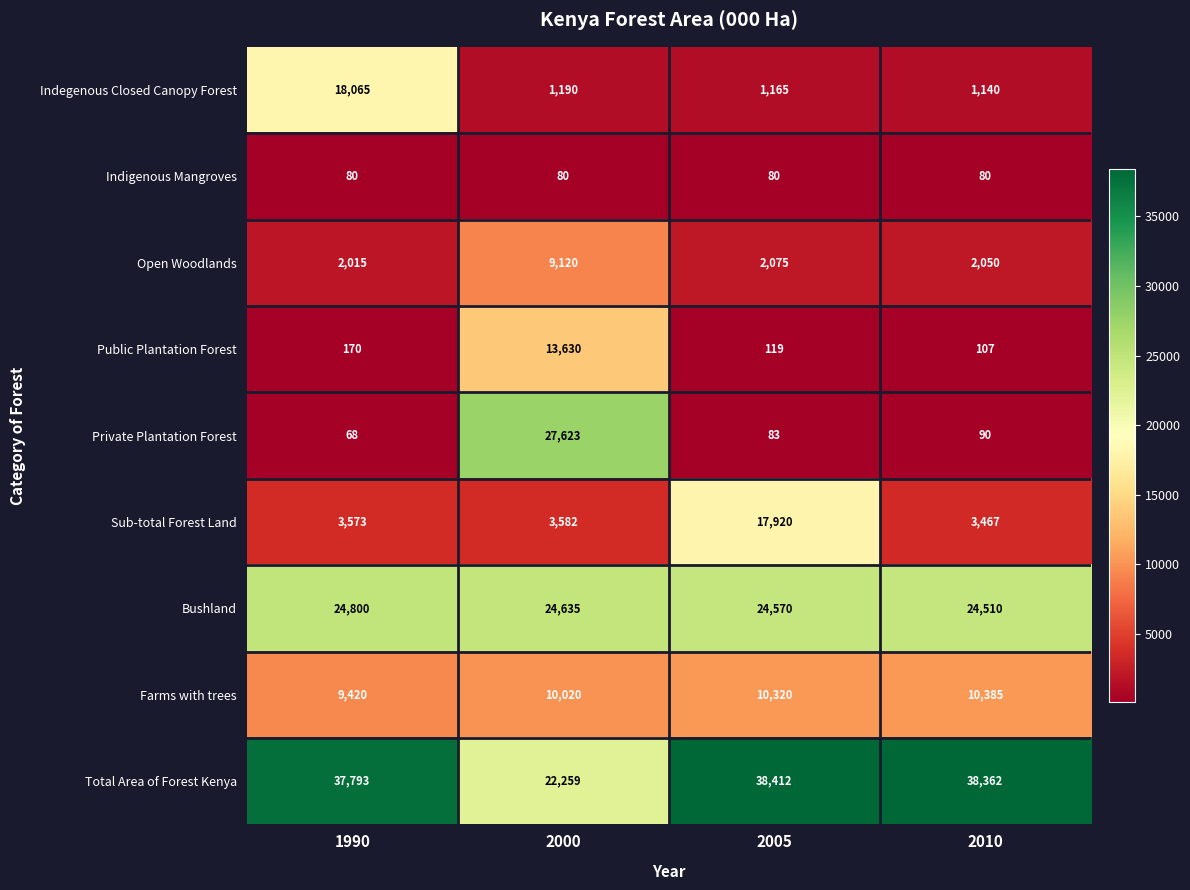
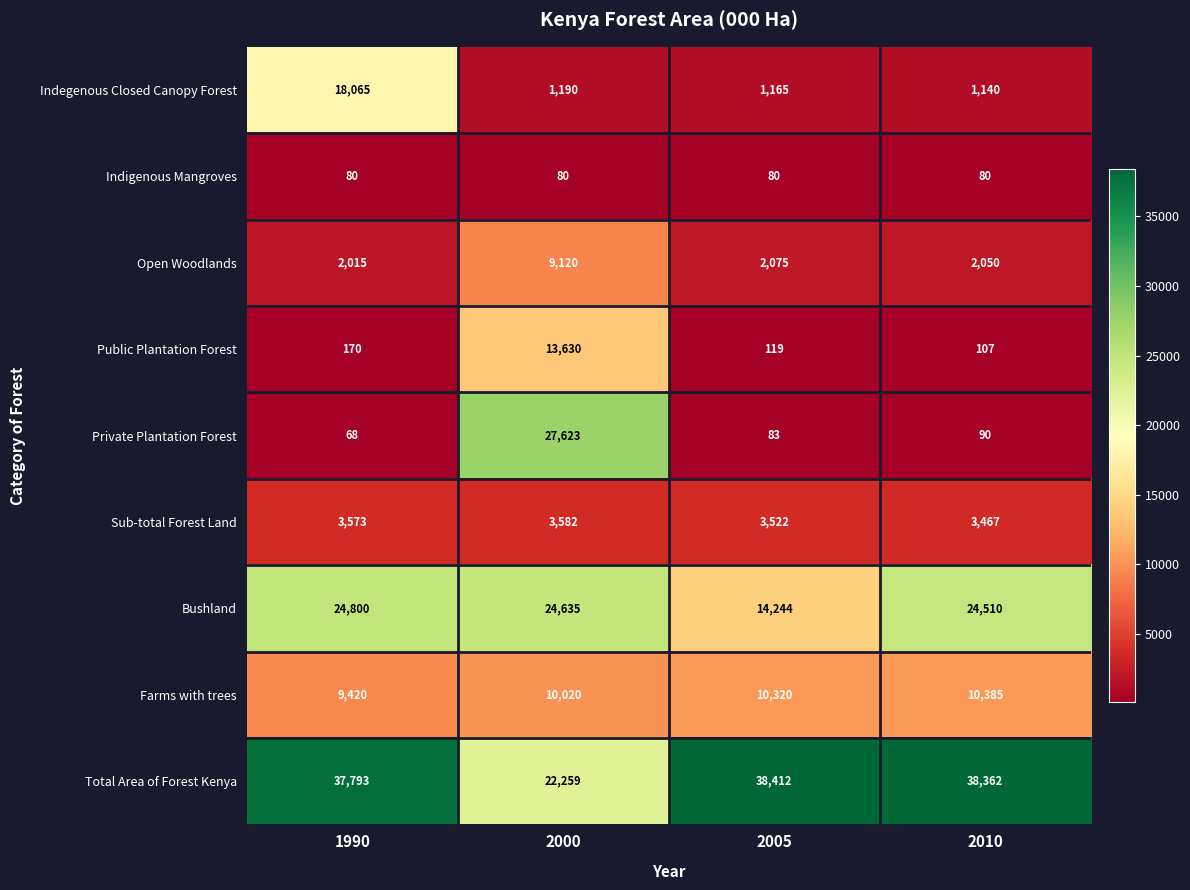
Sub-total Forest Land, 2005: 17,920 -> 3,522
Bushland, 2005: 24,570 -> 14,244
